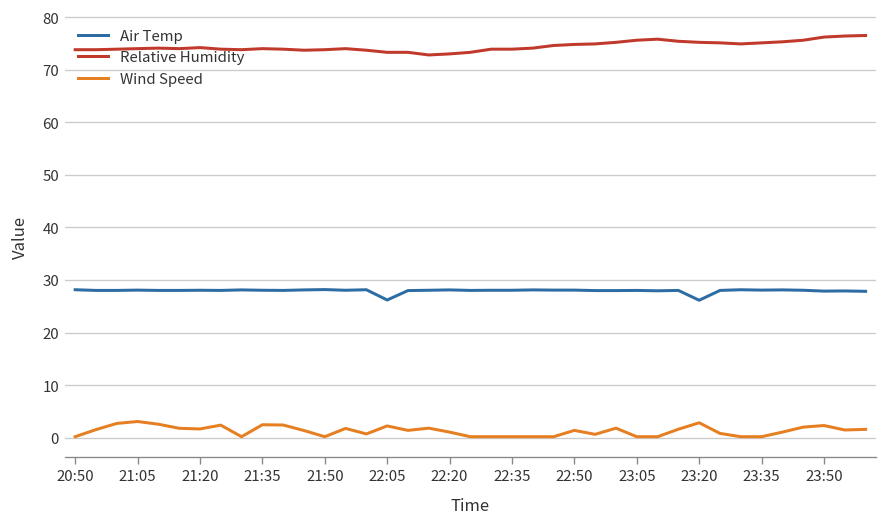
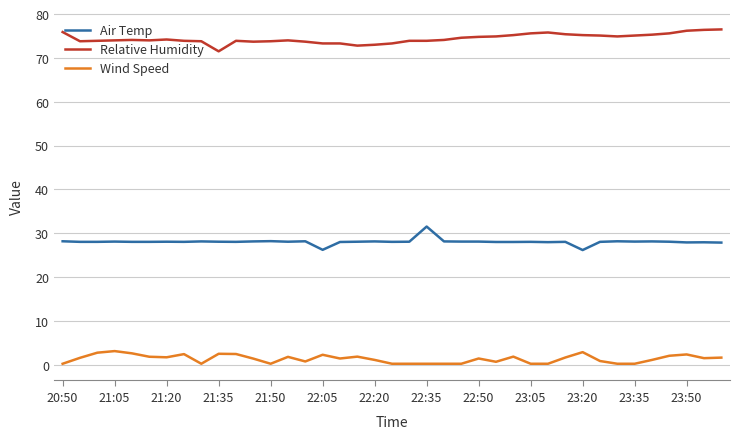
Relative Humidity, 20:50: 74 -> 76
Relative Humidity, 21:35: 74 -> 72
Air Temp, 22:35: 28 -> 32
